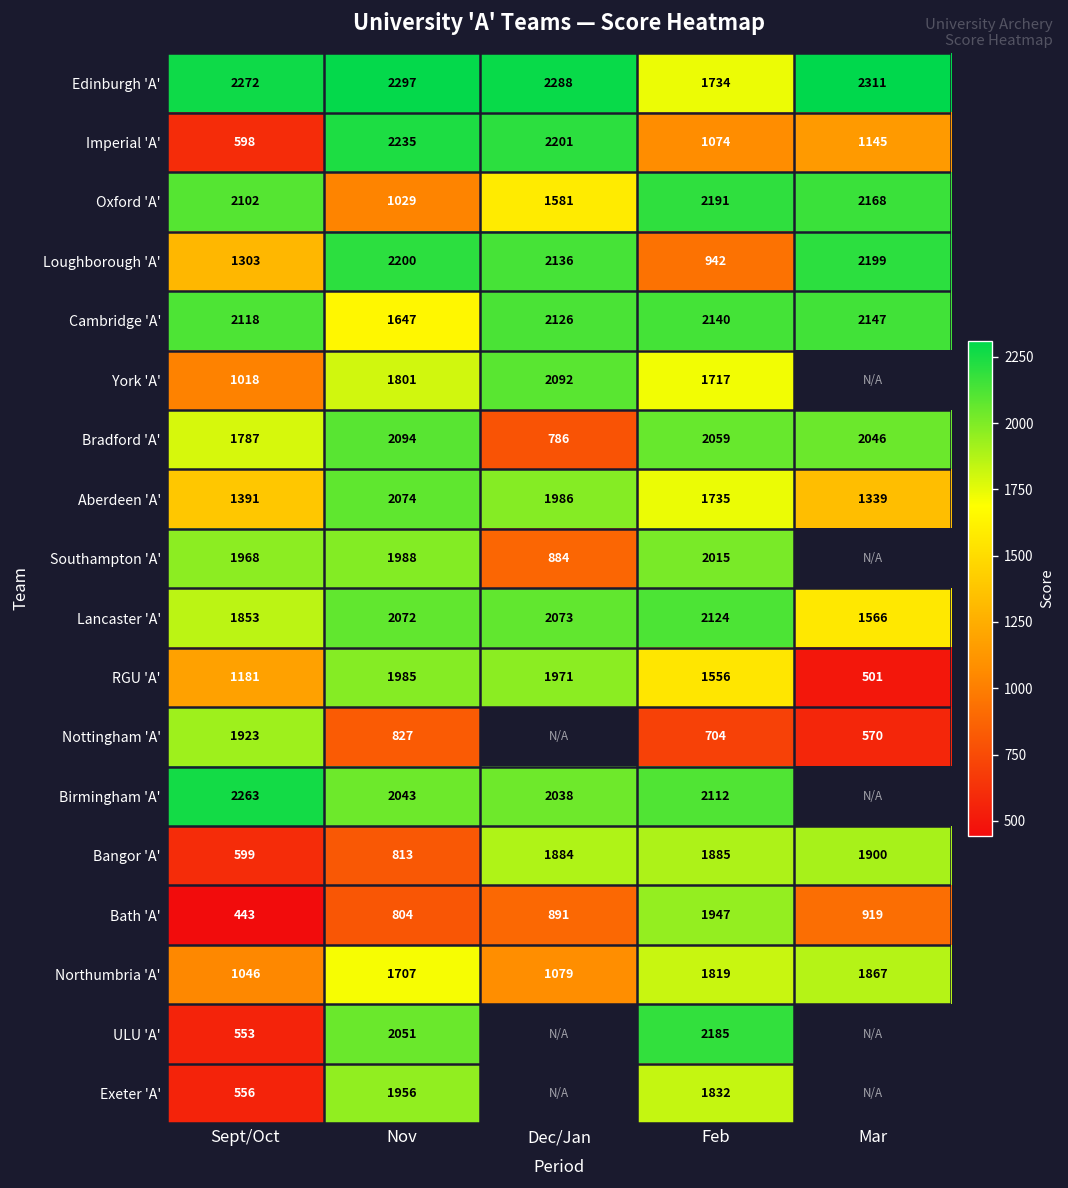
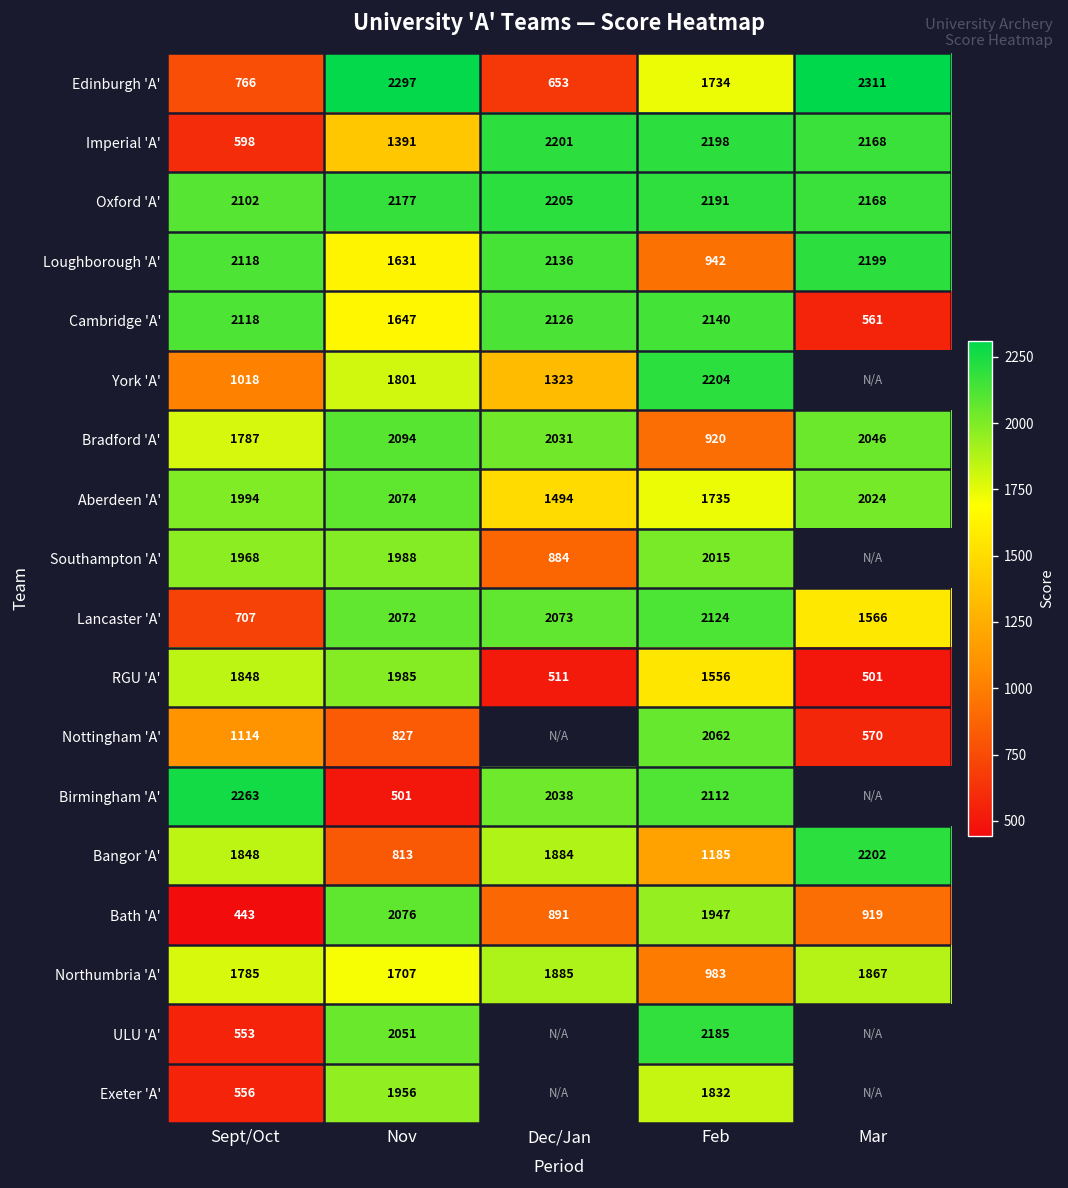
Edinburgh 'A', Sept/Oct: 2272 -> 766
Edinburgh 'A', Dec/Jan: 2288 -> 653
Imperial 'A', Nov: 2235 -> 1391
Imperial 'A', Feb: 1074 -> 2198
Imperial 'A', Mar: 1145 -> 2168
Oxford 'A', Nov: 1029 -> 2177
Oxford 'A', Dec/Jan: 1581 -> 2205
Loughborough 'A', Sept/Oct: 1303 -> 2118
Loughborough 'A', Nov: 2200 -> 1631
Cambridge 'A', Mar: 2147 -> 561
York 'A', Dec/Jan: 2092 -> 1323
York 'A', Feb: 1717 -> 2204
Bradford 'A', Dec/Jan: 786 -> 2031
Bradford 'A', Feb: 2059 -> 920
Aberdeen 'A', Sept/Oct: 1391 -> 1994
Aberdeen 'A', Dec/Jan: 1986 -> 1494
Aberdeen 'A', Mar: 1339 -> 2024
Lancaster 'A', Sept/Oct: 1853 -> 707
RGU 'A', Sept/Oct: 1181 -> 1848
RGU 'A', Dec/Jan: 1971 -> 511
Nottingham 'A', Sept/Oct: 1923 -> 1114
Nottingham 'A', Feb: 704 -> 2062
Birmingham 'A', Nov: 2043 -> 501
Bangor 'A', Sept/Oct: 599 -> 1848
Bangor 'A', Feb: 1885 -> 1185
Bangor 'A', Mar: 1900 -> 2202
Bath 'A', Nov: 804 -> 2076
Northumbria 'A', Sept/Oct: 1046 -> 1785
Northumbria 'A', Dec/Jan: 1079 -> 1885
Northumbria 'A', Feb: 1819 -> 983
